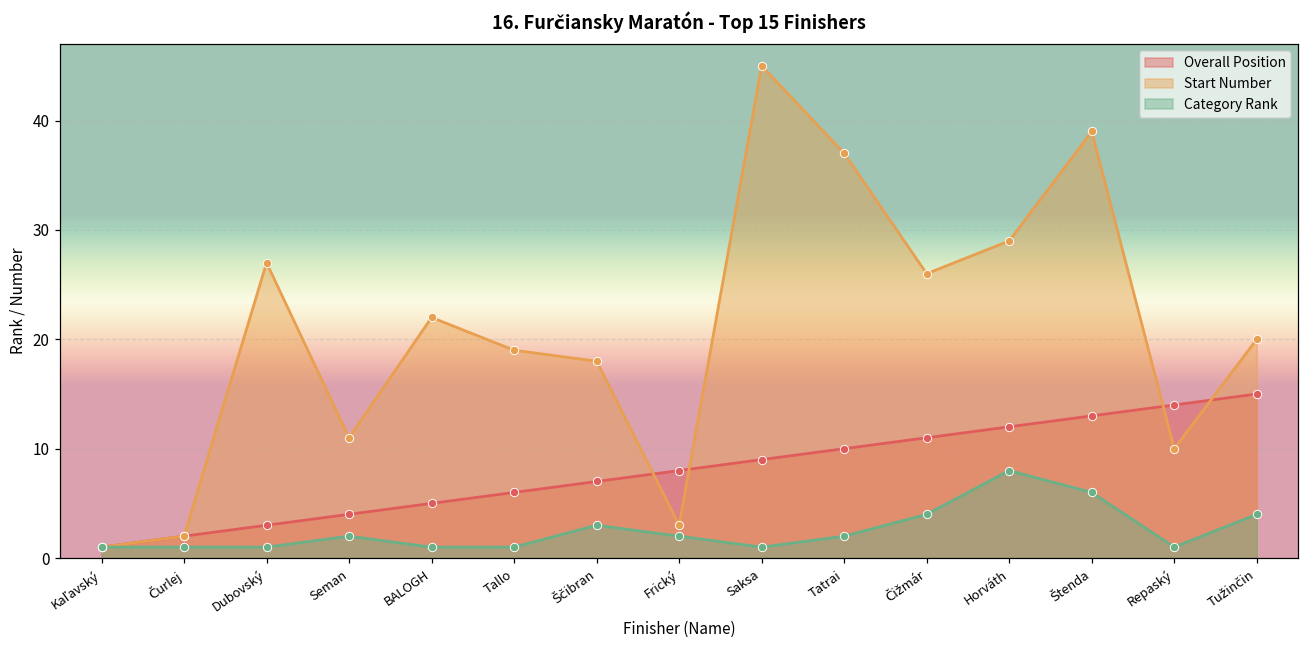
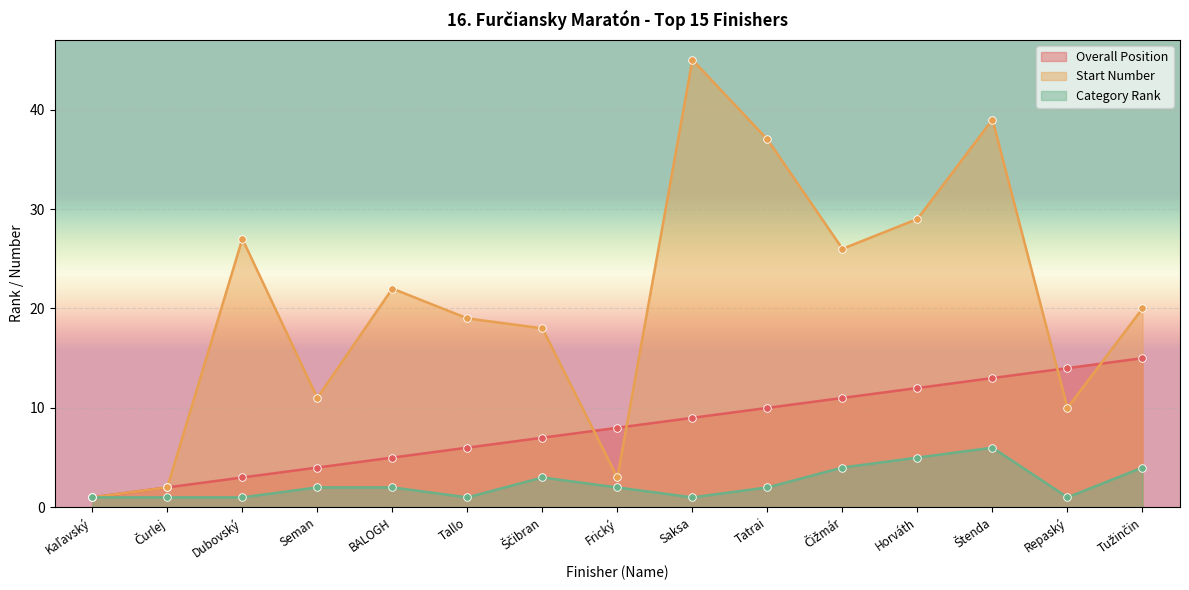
Category Rank, BALOGH: 1 -> 2
Category Rank, Horváth: 8 -> 5
